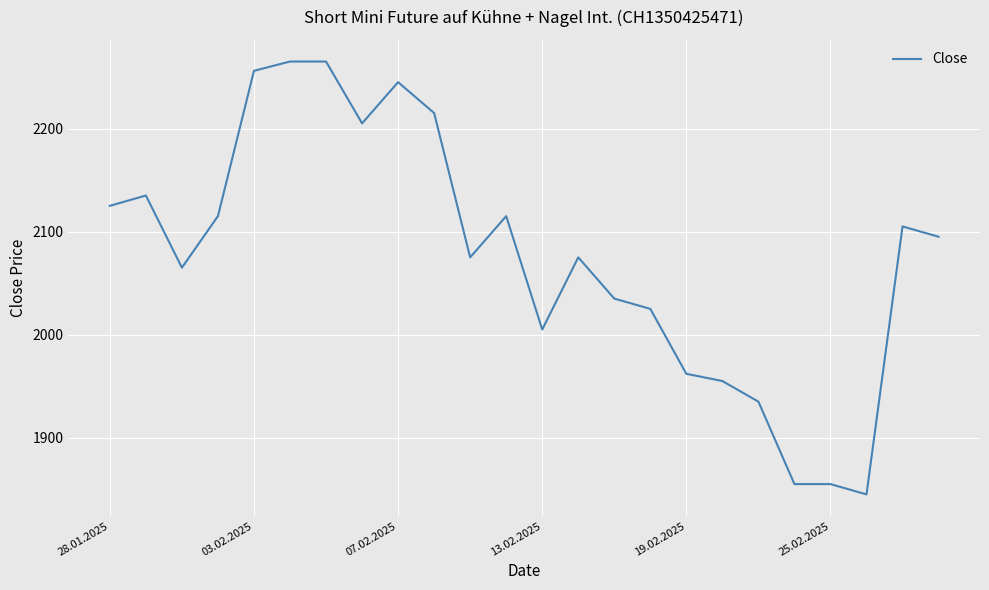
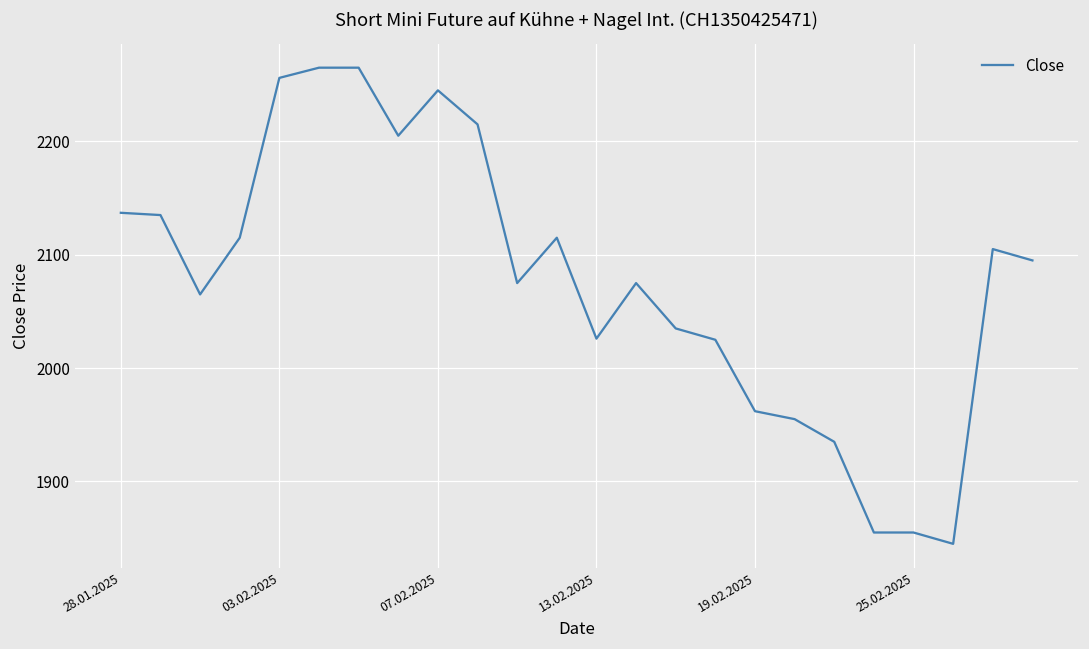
28.01.2025: 2125 -> 2137
13.02.2025: 2005 -> 2026
